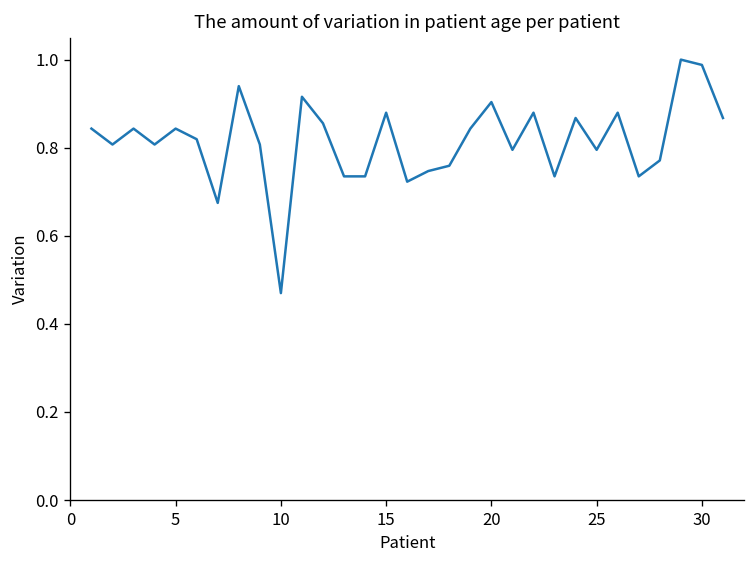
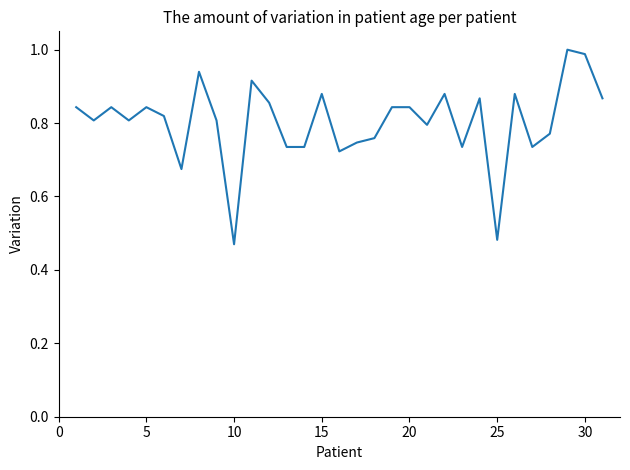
20: 0.90 -> 0.84
25: 0.80 -> 0.48
